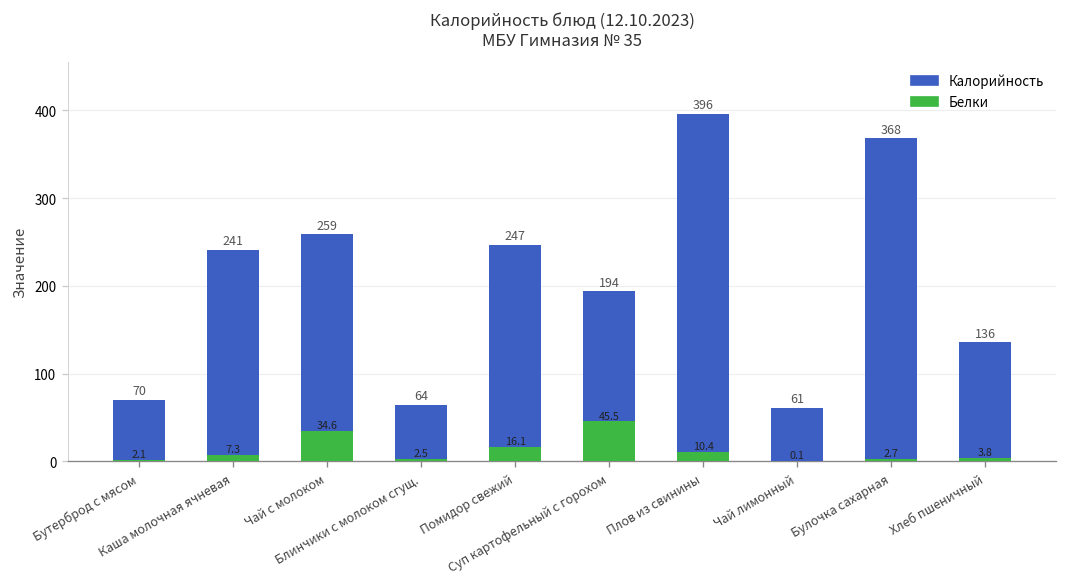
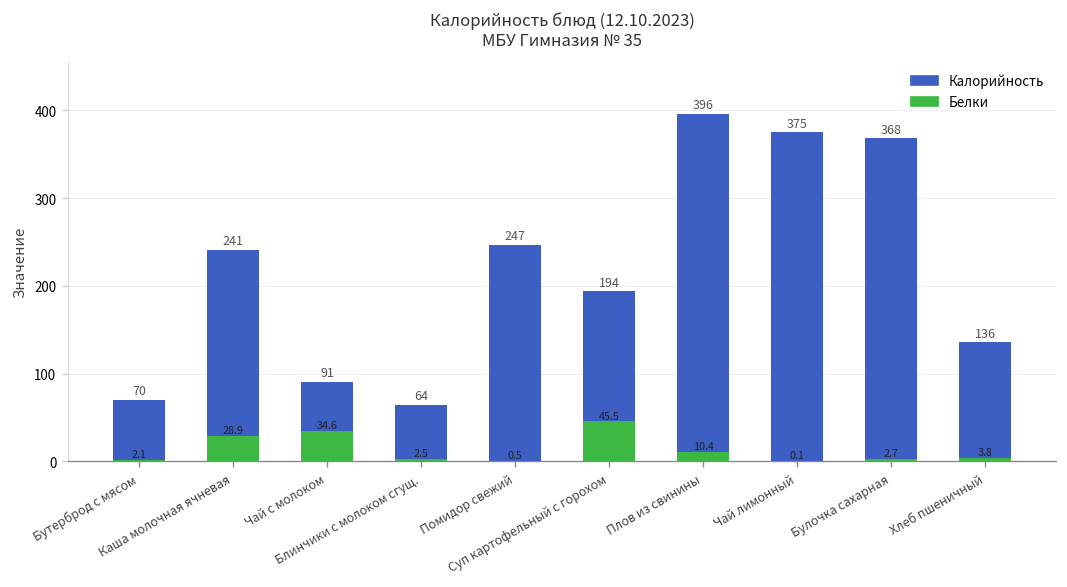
Белки, Каша молочная ячневая: 7.3 -> 28.9
Калорийность, Чай с молоком: 259 -> 91
Белки, Помидор свежий: 16.1 -> 0.5
Калорийность, Чай лимонный: 61 -> 375
